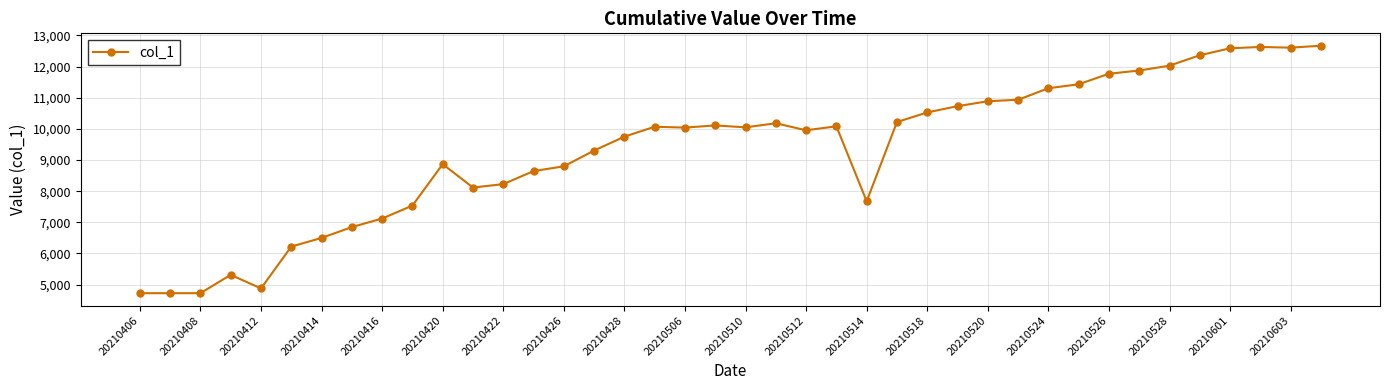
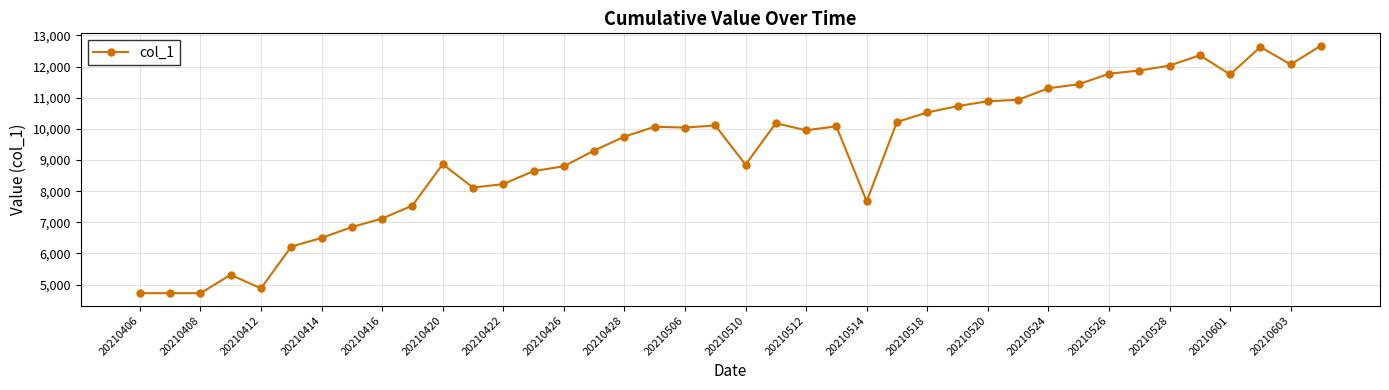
20210510: 10,000 -> 8,900
20210601: 12,600 -> 11,700
20210603: 12,600 -> 12,100
